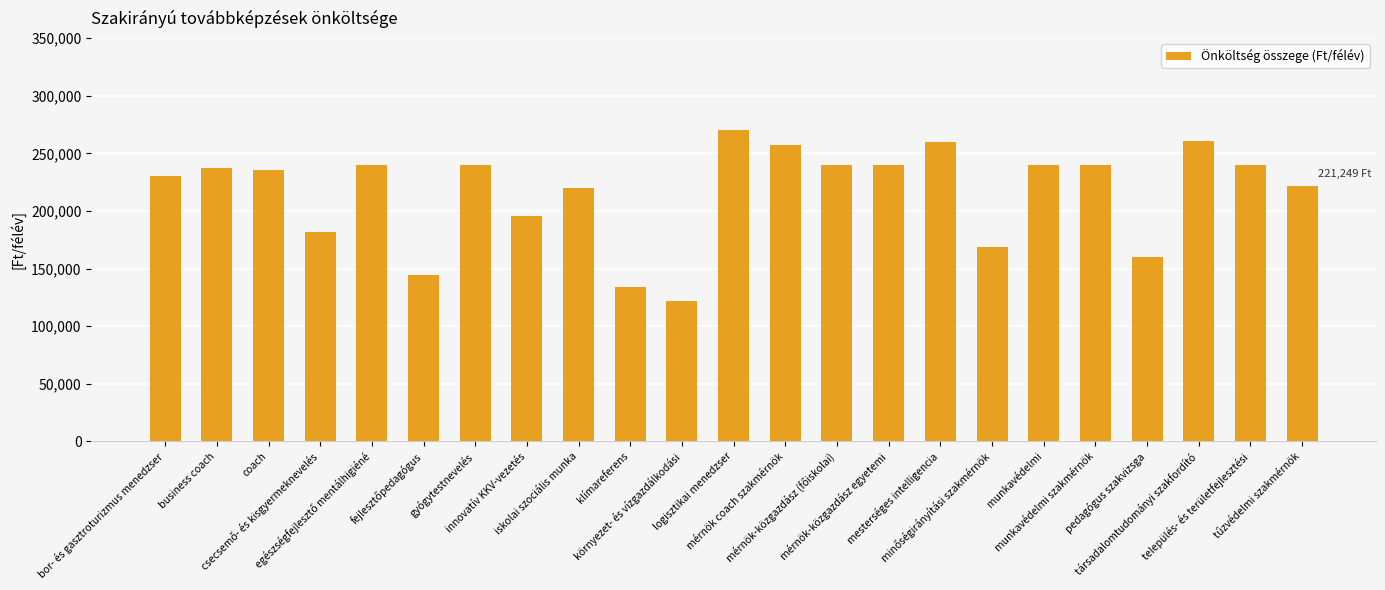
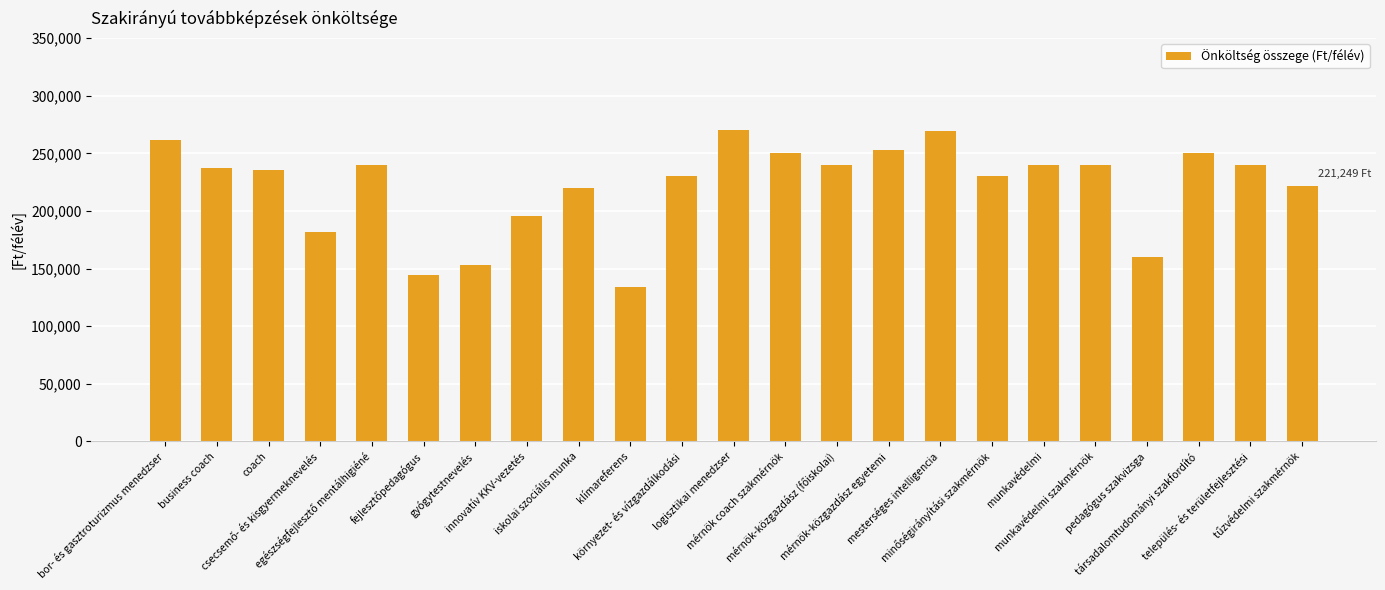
bor- és gasztroturizmus menedzser: 230,000 -> 262,000
gyógytestnevelés: 240,000 -> 153,000
környezet- és vízgazdálkodási: 122,000 -> 230,000
mérnök coach szakmérnök: 258,000 -> 250,000
mérnök-közgazdász egyetemi: 240,000 -> 253,000
mesterséges intelligencia: 260,000 -> 269,000
minőségirányítási szakmérnök: 169,000 -> 230,000
társadalomtudományi szakfordító: 261,000 -> 250,000
